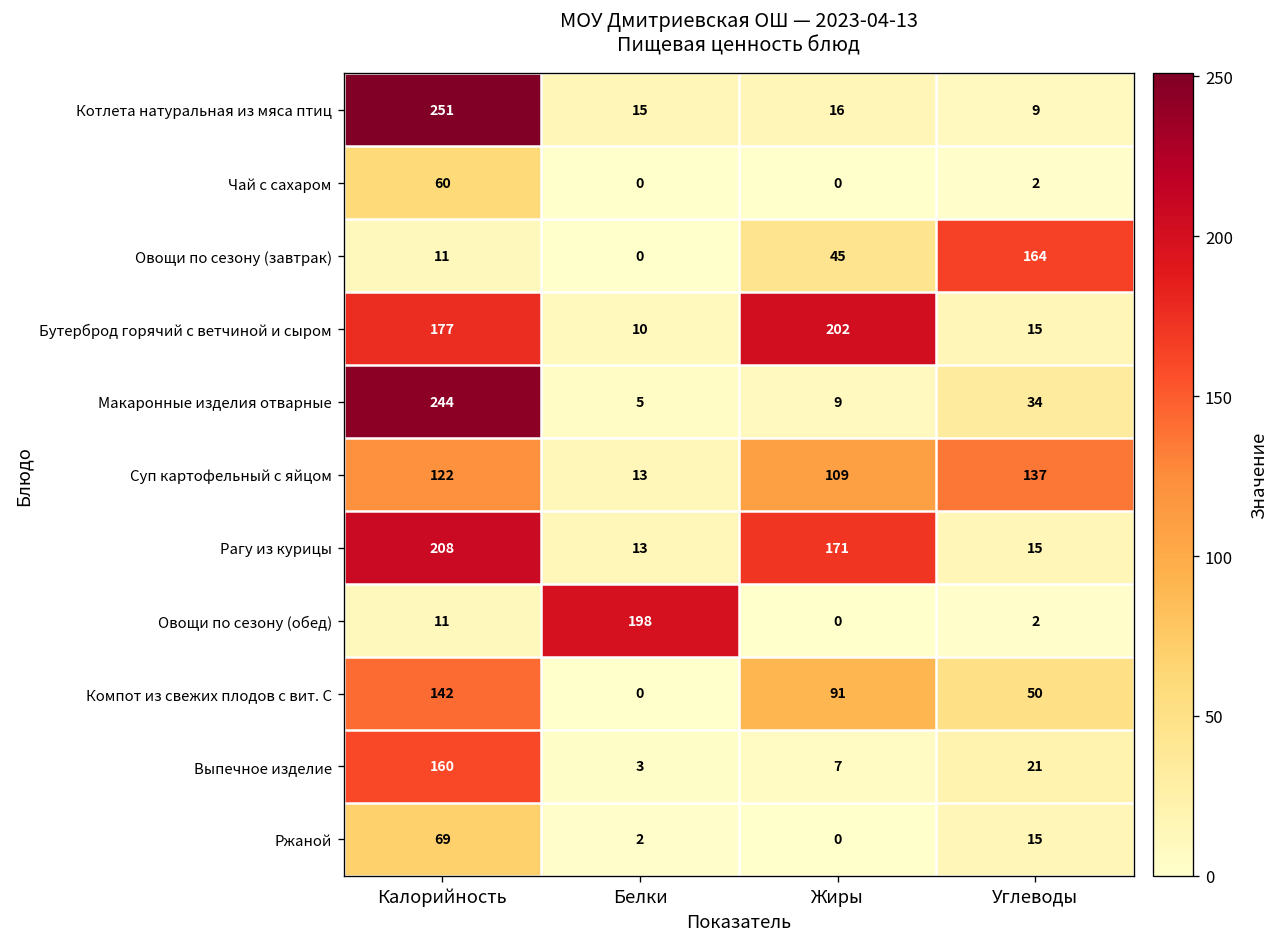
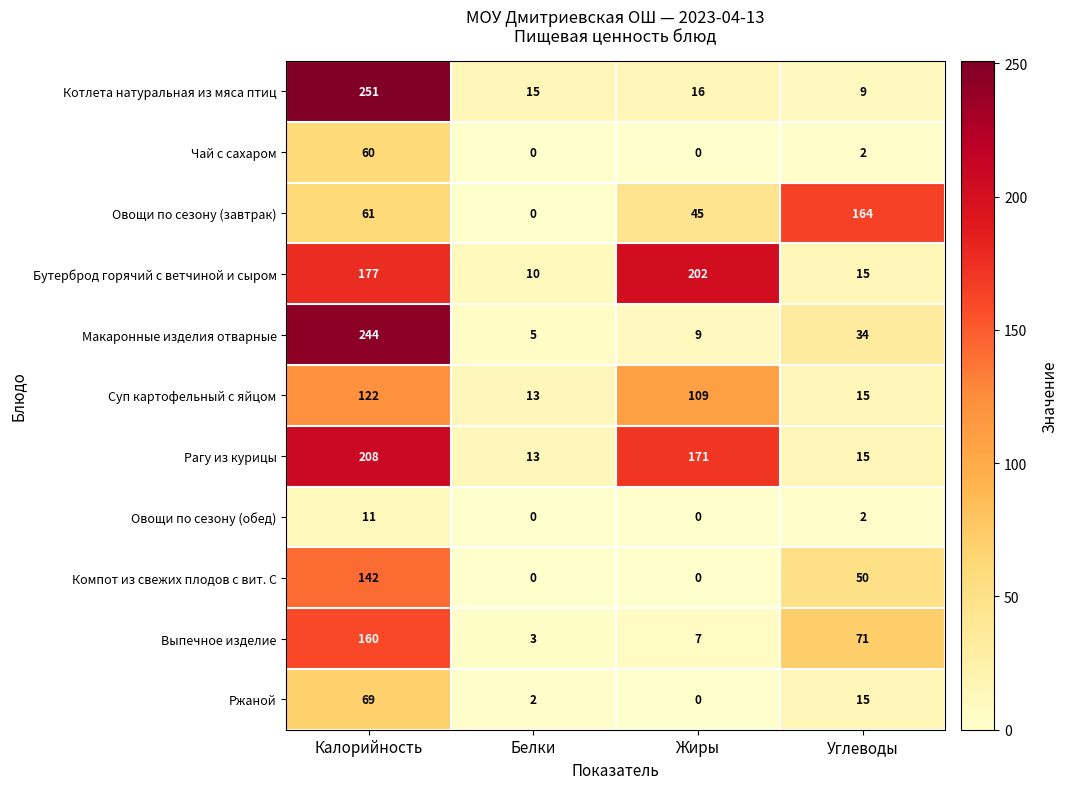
Овощи по сезону (завтрак), Калорийность: 11 -> 61
Суп картофельный с яйцом, Углеводы: 137 -> 15
Овощи по сезону (обед), Белки: 198 -> 0
Компот из свежих плодов с вит. С, Жиры: 91 -> 0
Выпечное изделие, Углеводы: 21 -> 71
